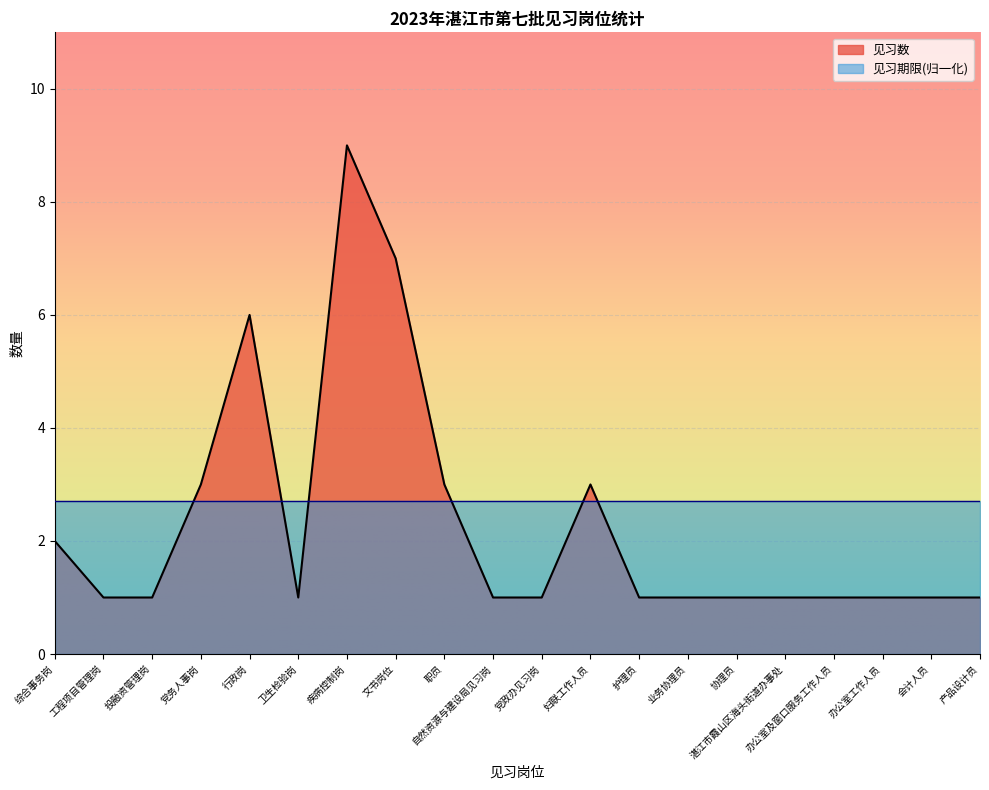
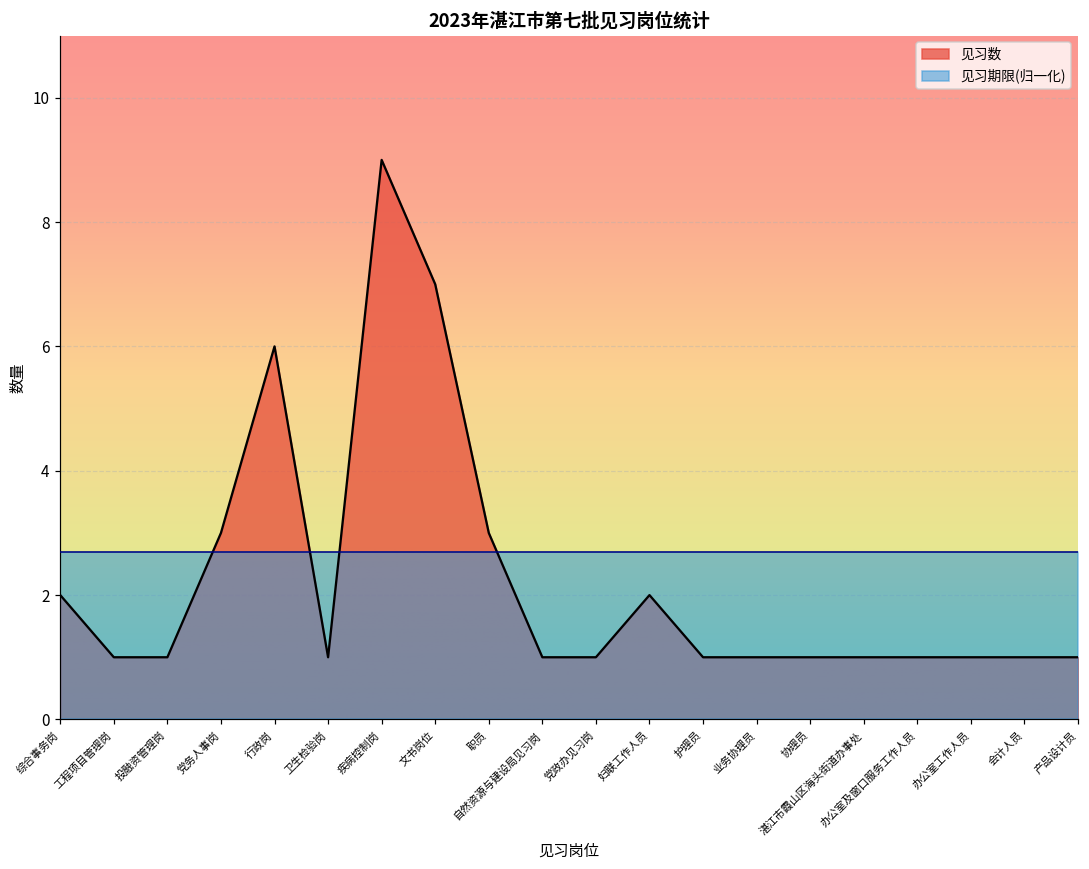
见习数, 妇联工作人员: 3 -> 2
